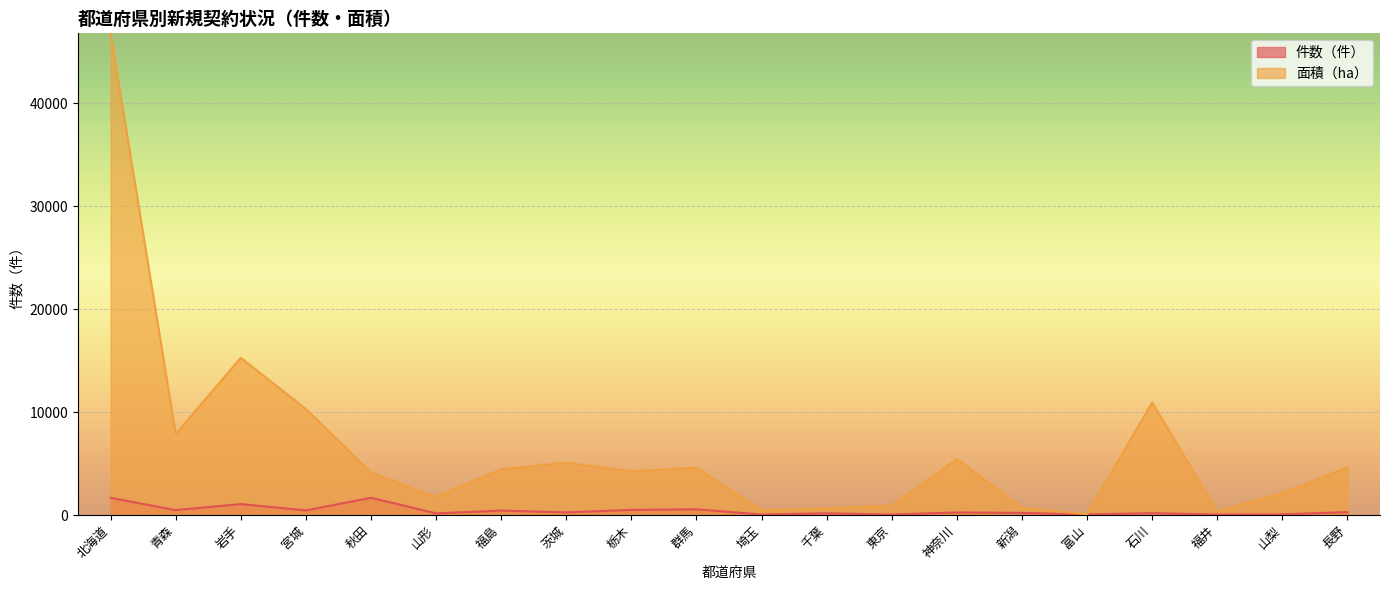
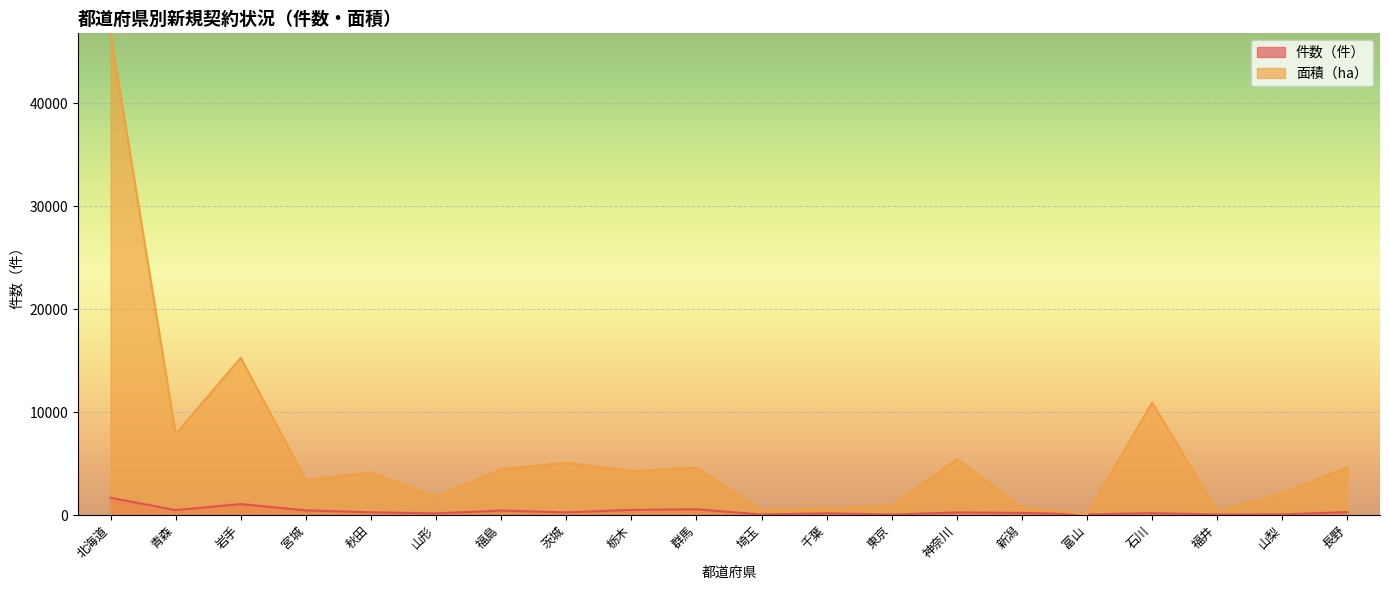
面積（ha）, 宮城: 10300 -> 3400
件数（件）, 秋田: 1700 -> 300
